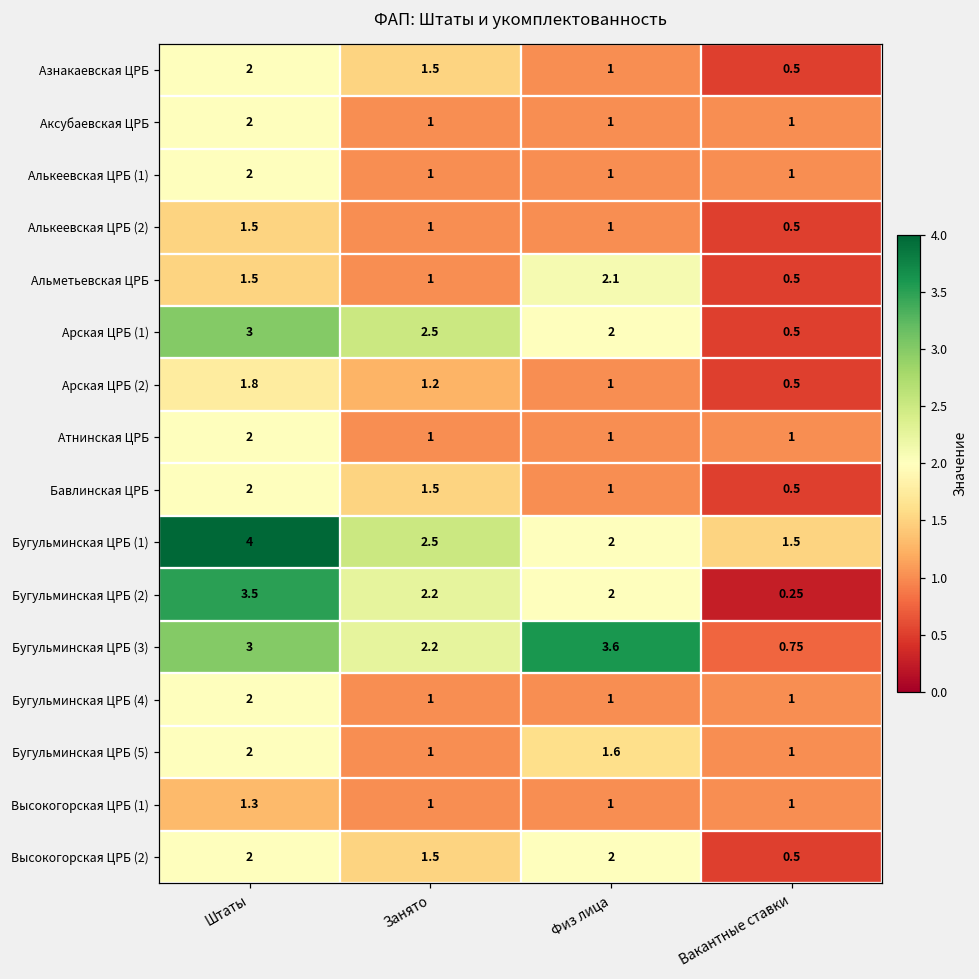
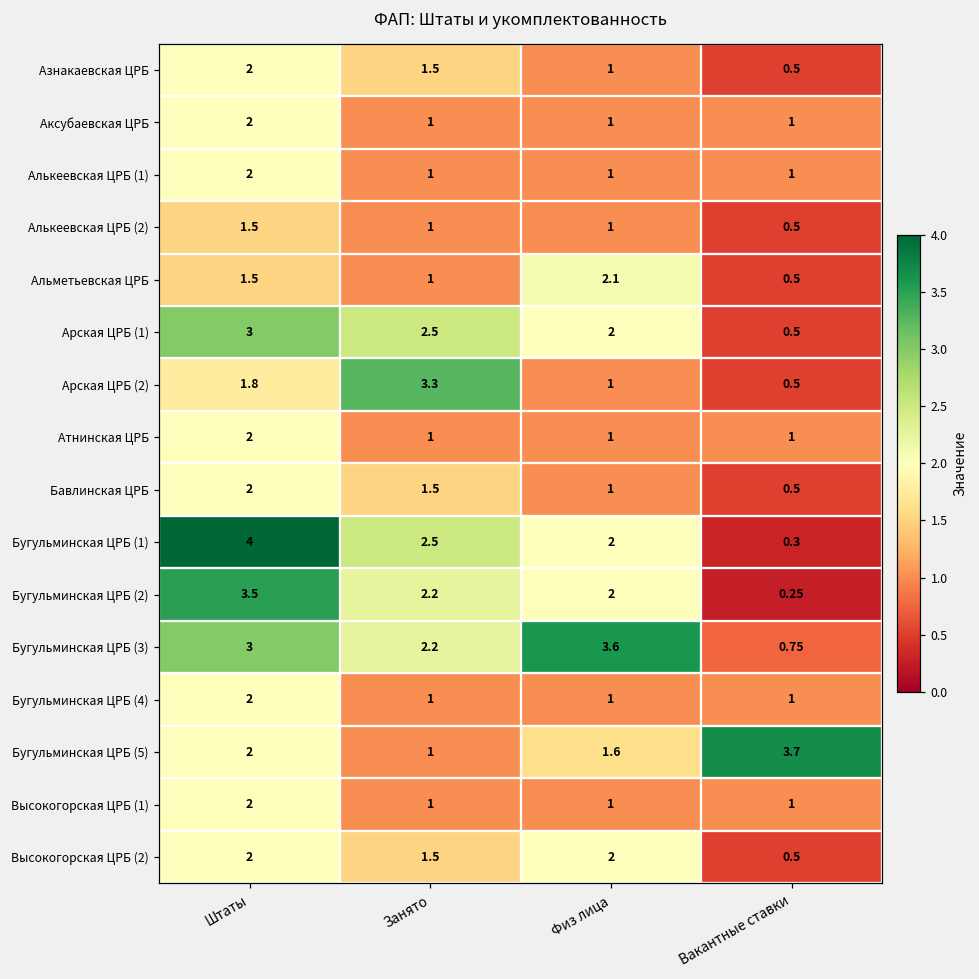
Арская ЦРБ (2), Занято: 1.2 -> 3.3
Бугульминская ЦРБ (1), Вакантные ставки: 1.5 -> 0.3
Бугульминская ЦРБ (5), Вакантные ставки: 1 -> 3.7
Высокогорская ЦРБ (1), Штаты: 1.3 -> 2
